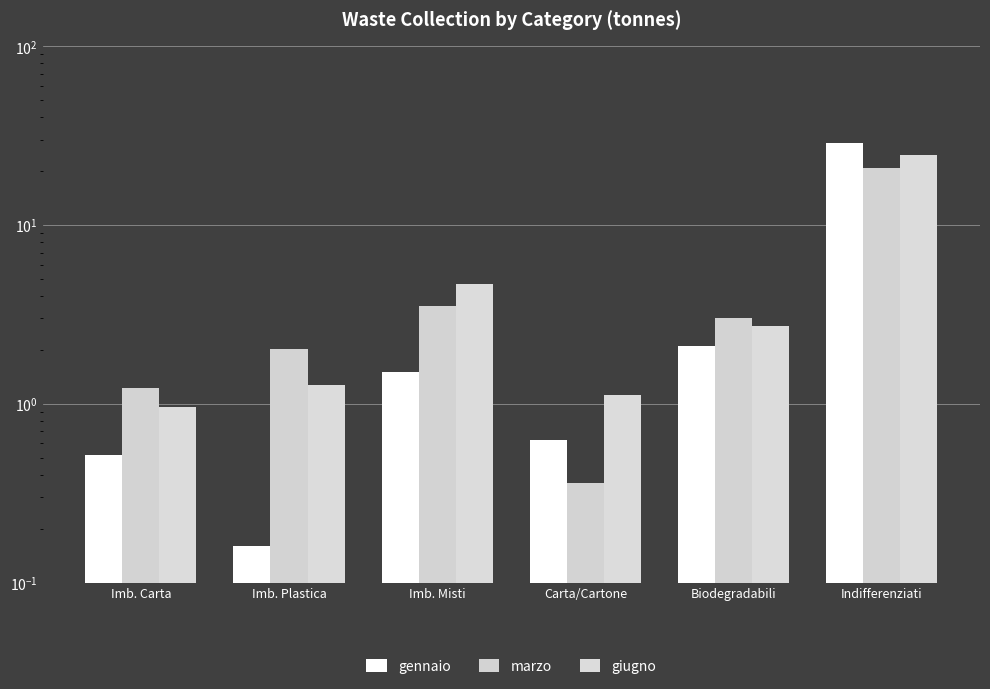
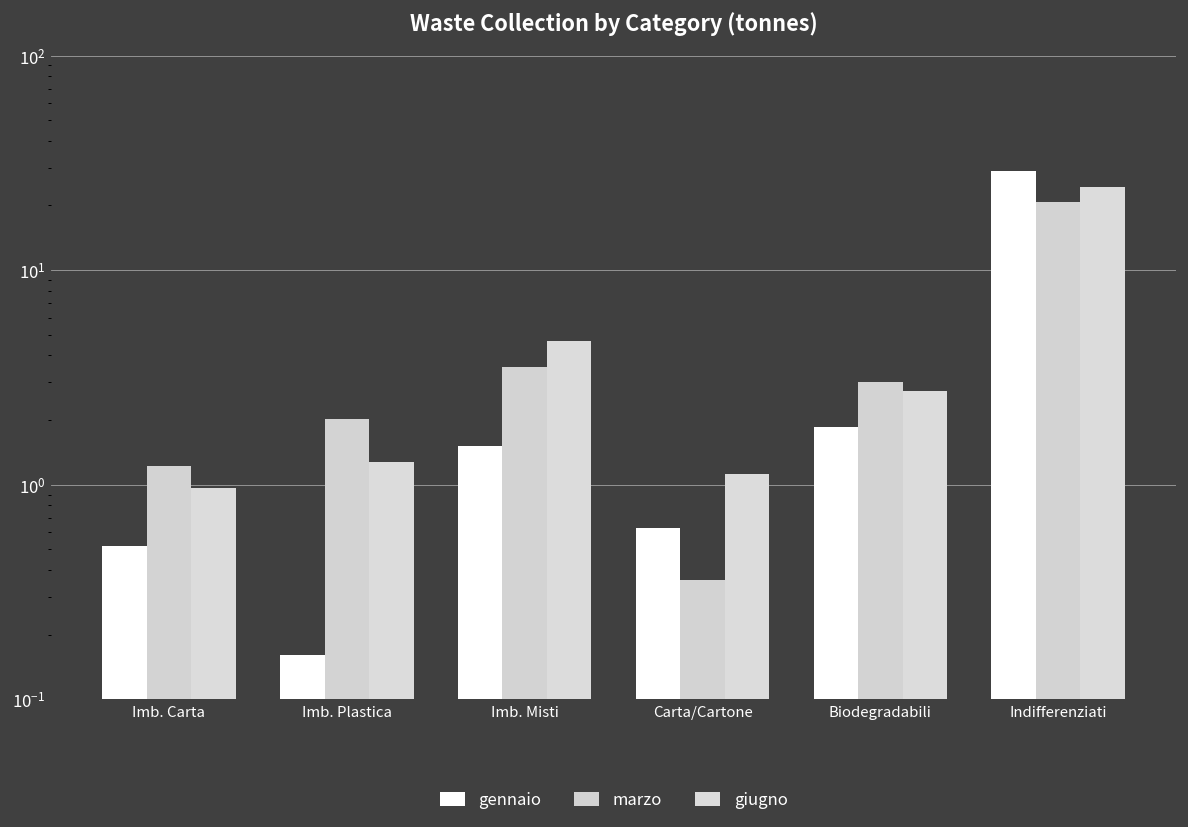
gennaio, Biodegradabili: 2.1 -> 1.9
